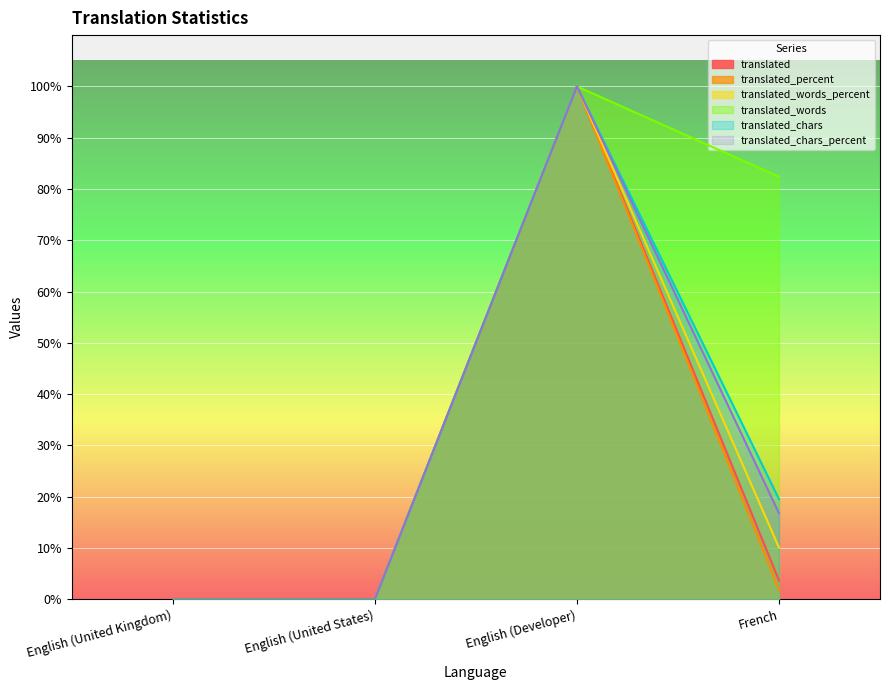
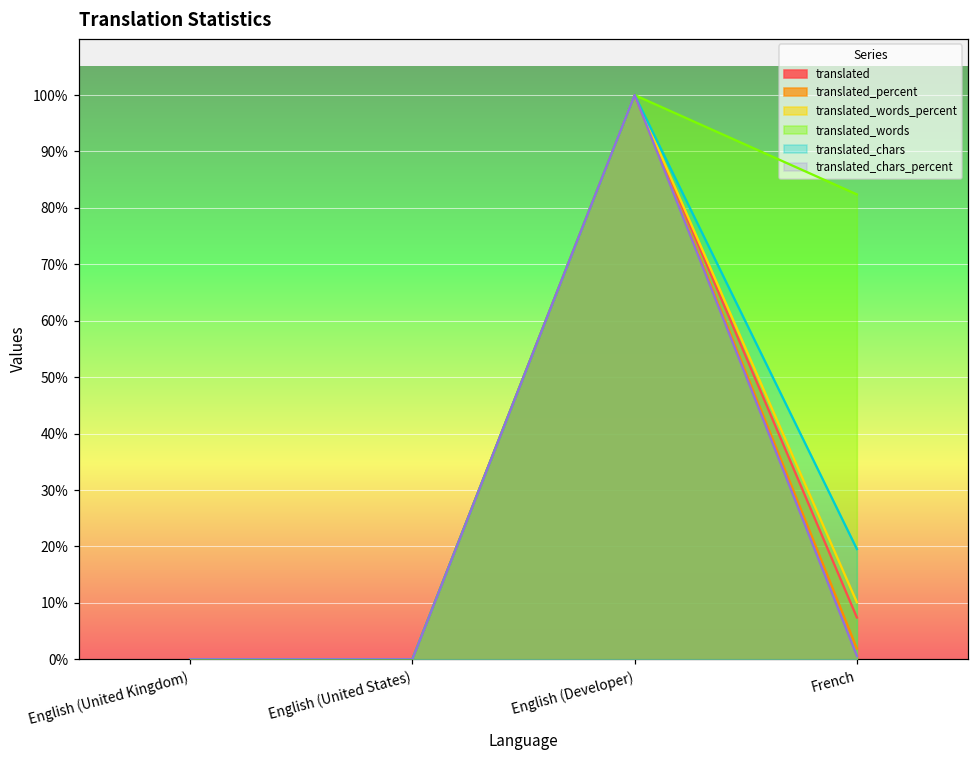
translated, French: 4% -> 7%
translated_chars_percent, French: 17% -> 1%
